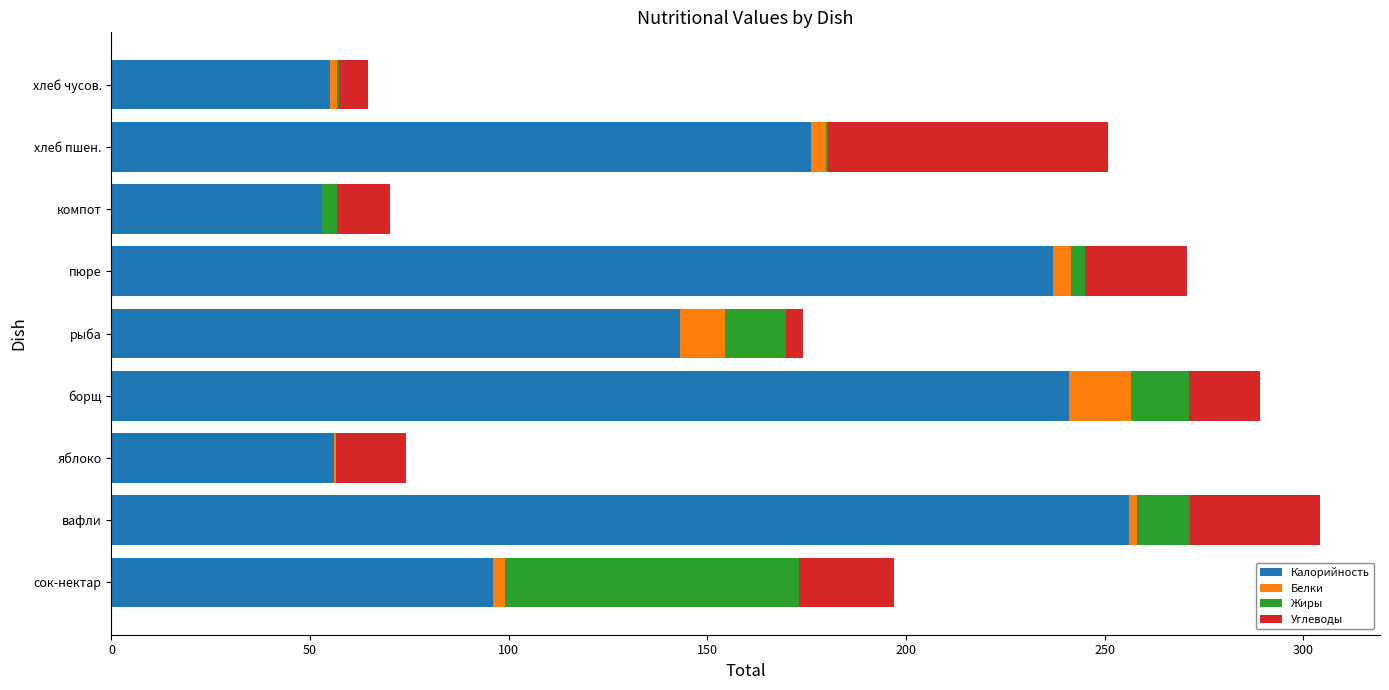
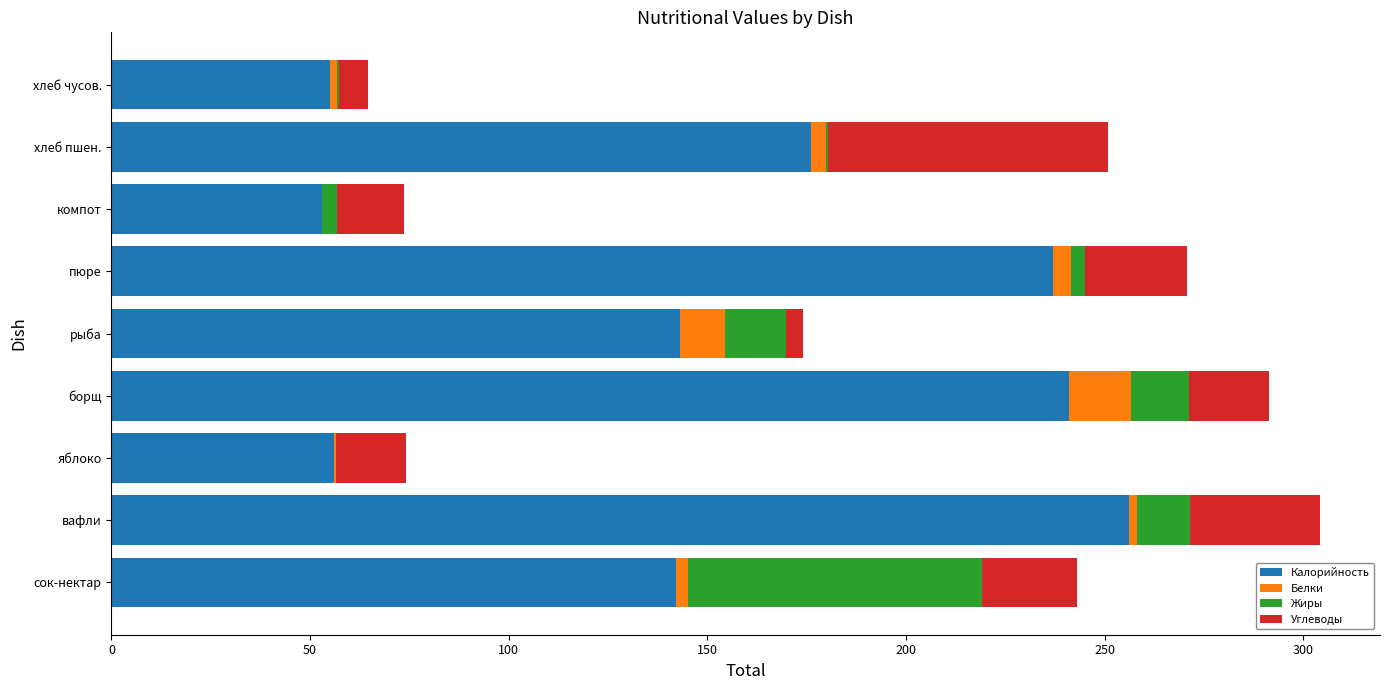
Углеводы, компот: 13 -> 17
Углеводы, борщ: 18 -> 20
Калорийность, сок-нектар: 96 -> 142
